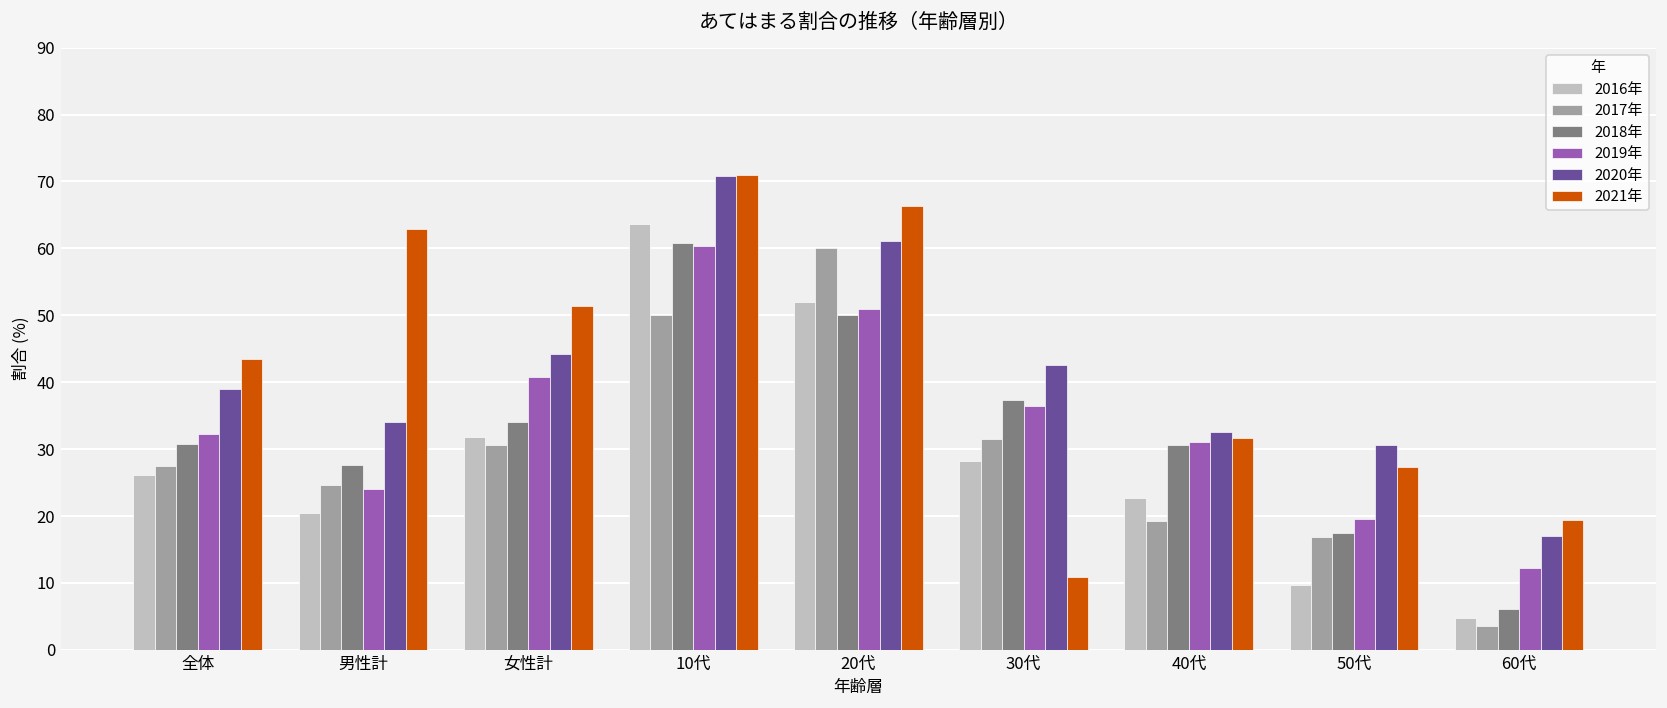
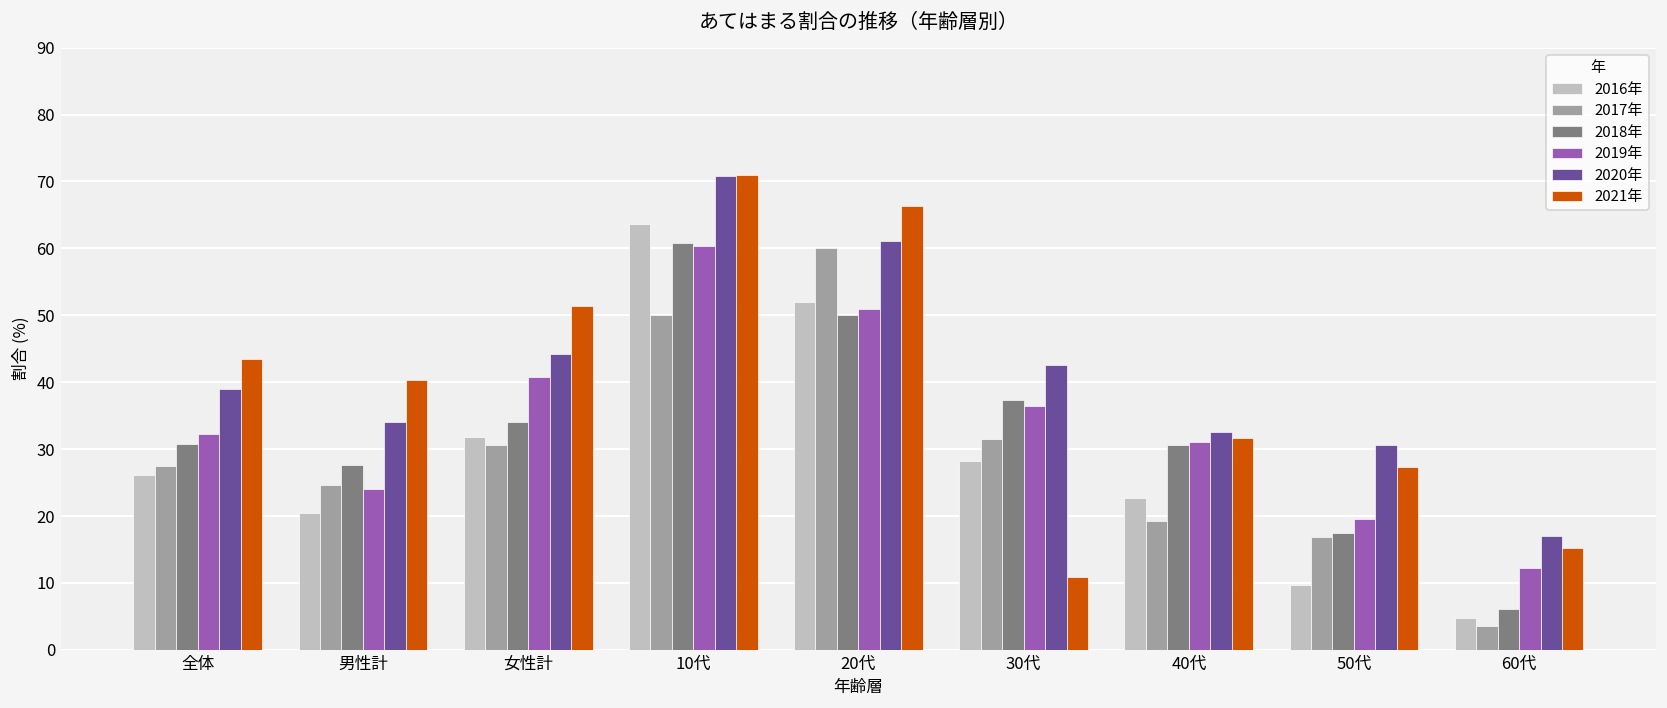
2021年, 男性計: 63 -> 40
2021年, 60代: 19 -> 15
